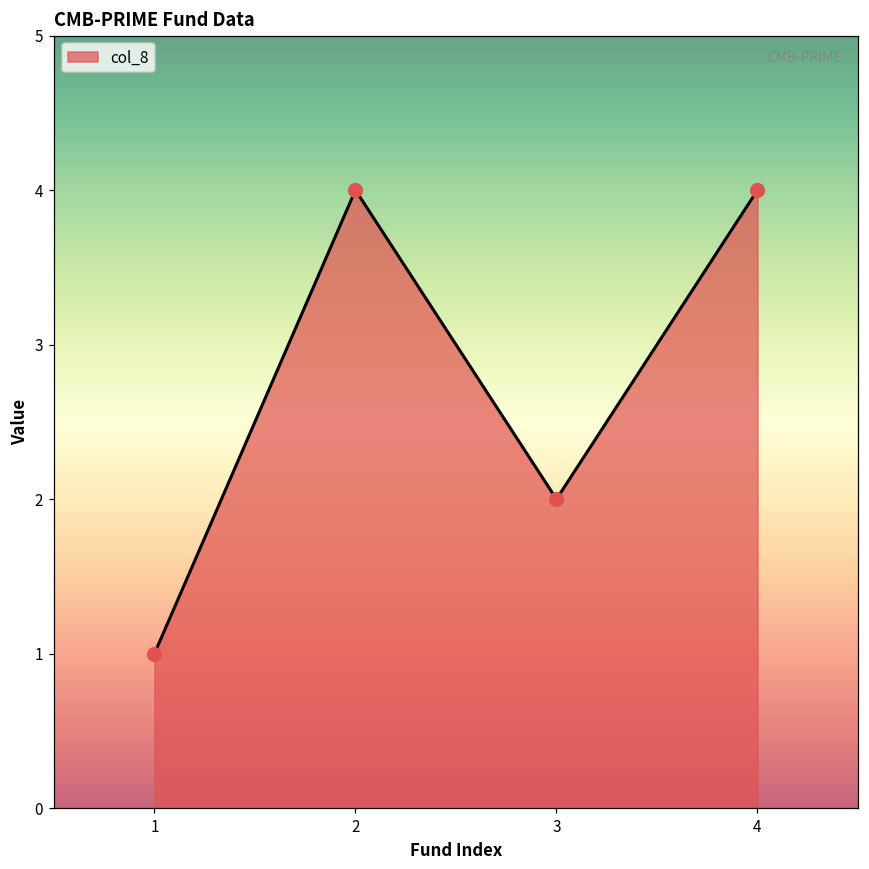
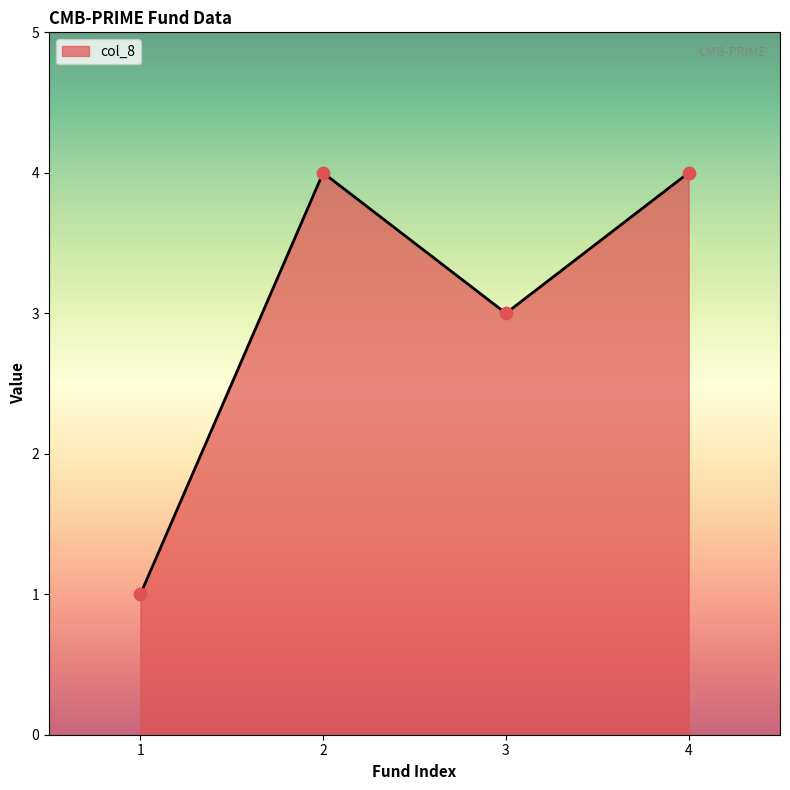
3: 2 -> 3
